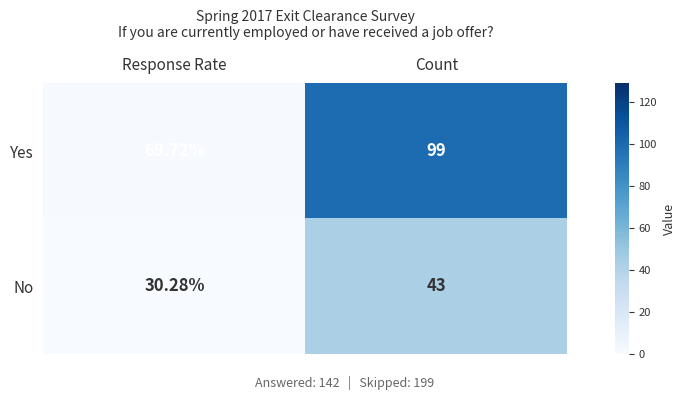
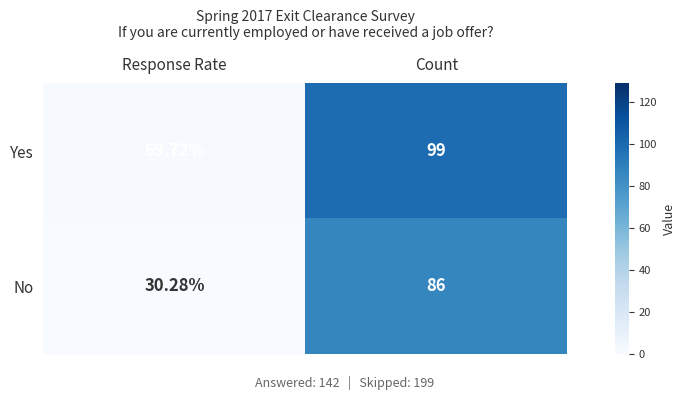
No, Count: 43 -> 86
